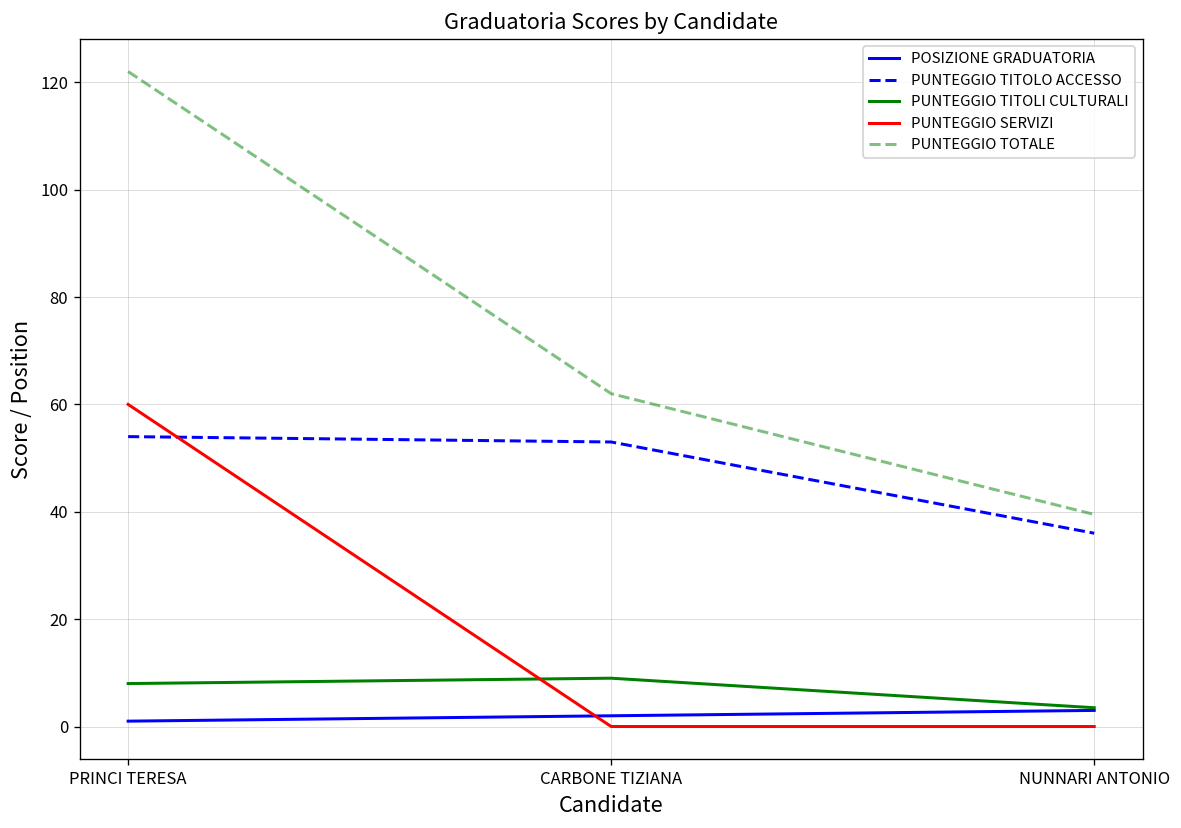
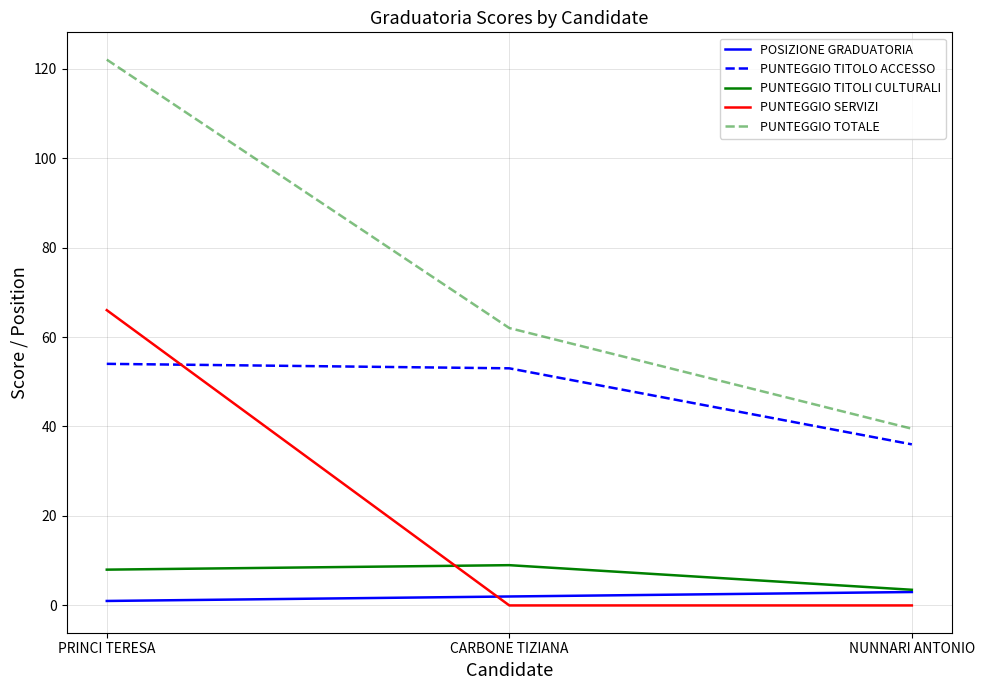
PUNTEGGIO SERVIZI, PRINCI TERESA: 60 -> 66
